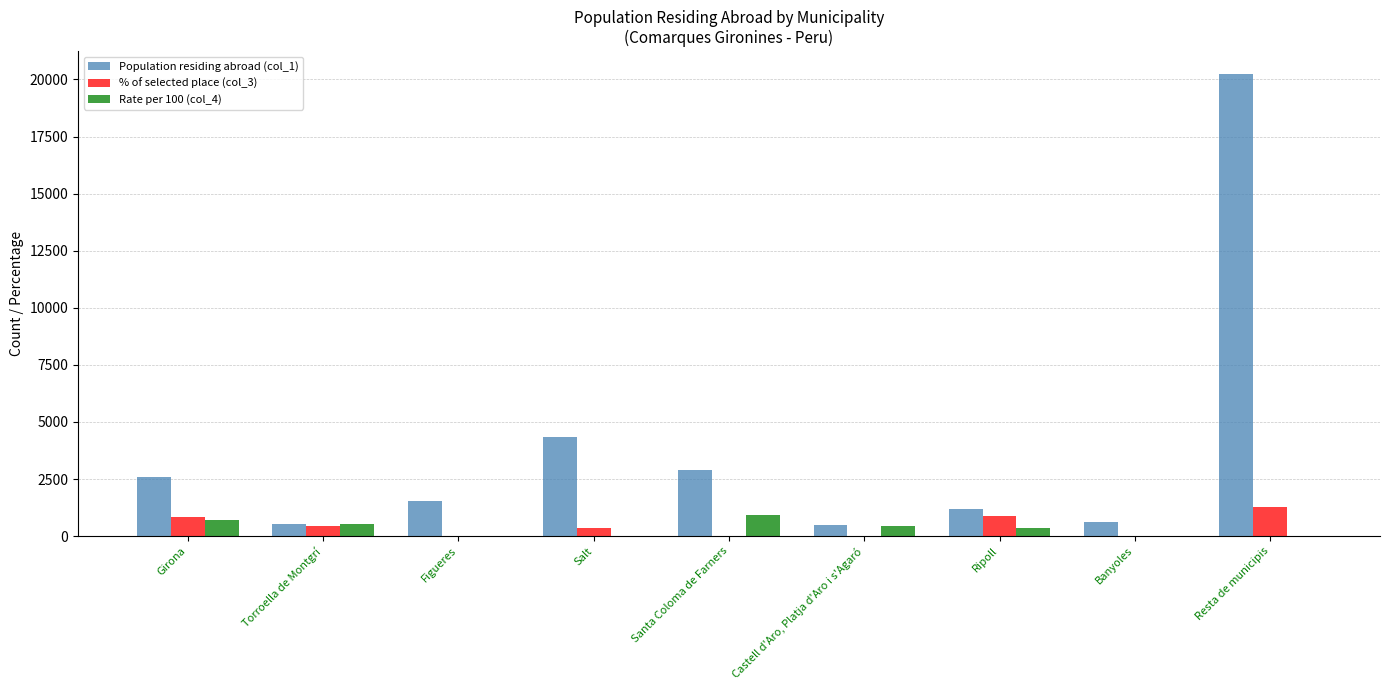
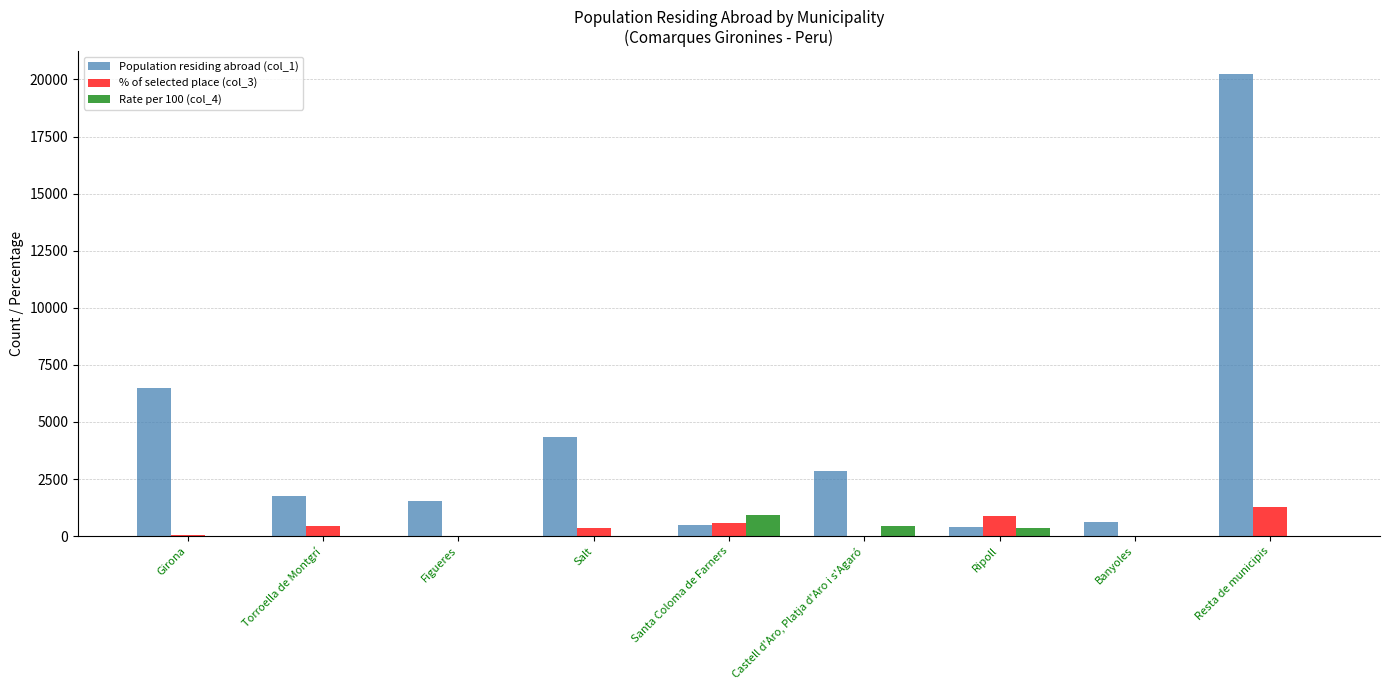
Population residing abroad (col_1), Girona: 2600 -> 6500
% of selected place (col_3), Girona: 800 -> 100
Rate per 100 (col_4), Girona: 700 -> 0
Population residing abroad (col_1), Torroella de Montgrí: 500 -> 1700
Rate per 100 (col_4), Torroella de Montgrí: 600 -> 0
Population residing abroad (col_1), Santa Coloma de Farners: 2900 -> 500
% of selected place (col_3), Santa Coloma de Farners: 0 -> 600
Population residing abroad (col_1), Castell d'Aro, Platja d'Aro i s'Agaró: 500 -> 2900
Population residing abroad (col_1), Ripoll: 1200 -> 400
